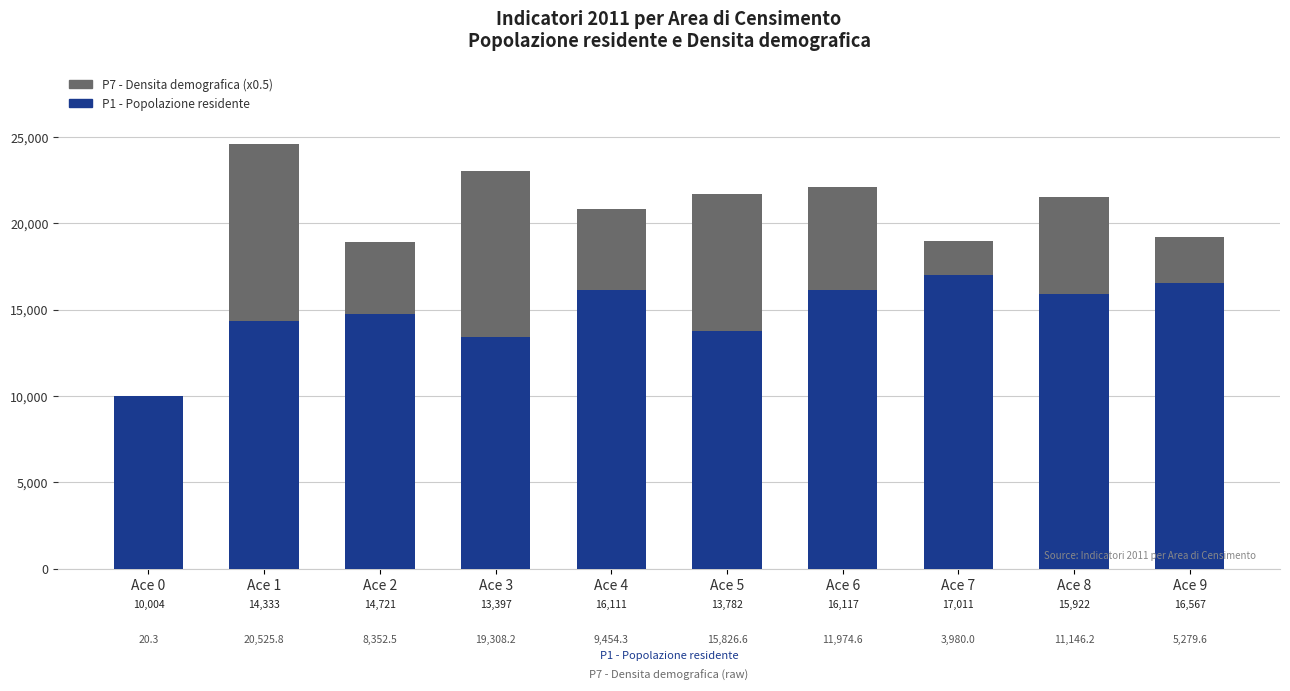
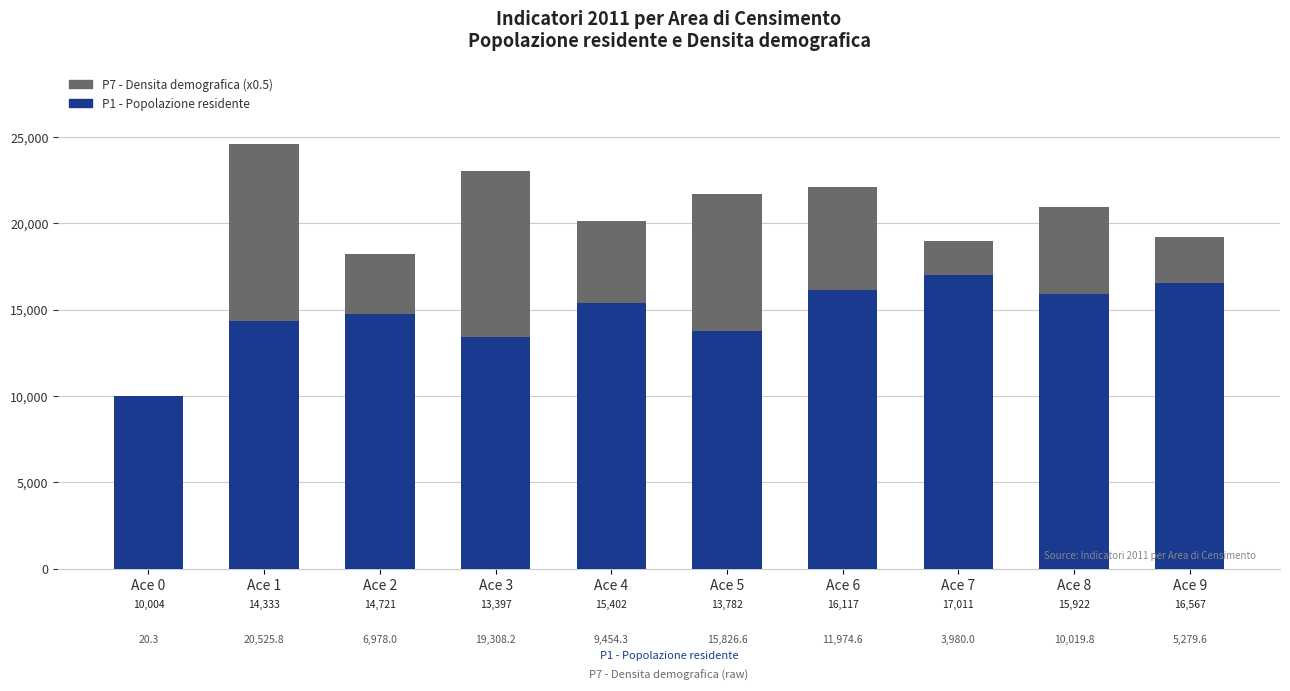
P7 - Densita demografica (x0.5), Ace 2: 8,352.5 -> 6,978.0
P1 - Popolazione residente, Ace 4: 16,111 -> 15,402
P7 - Densita demografica (x0.5), Ace 8: 11,146.2 -> 10,019.8
